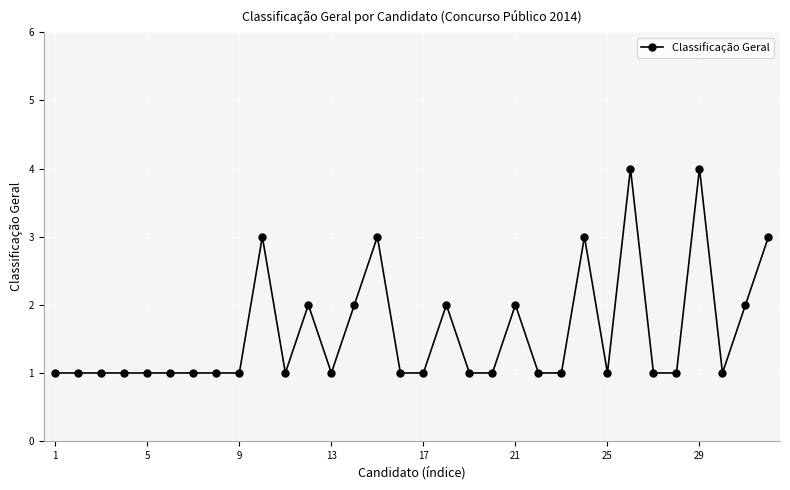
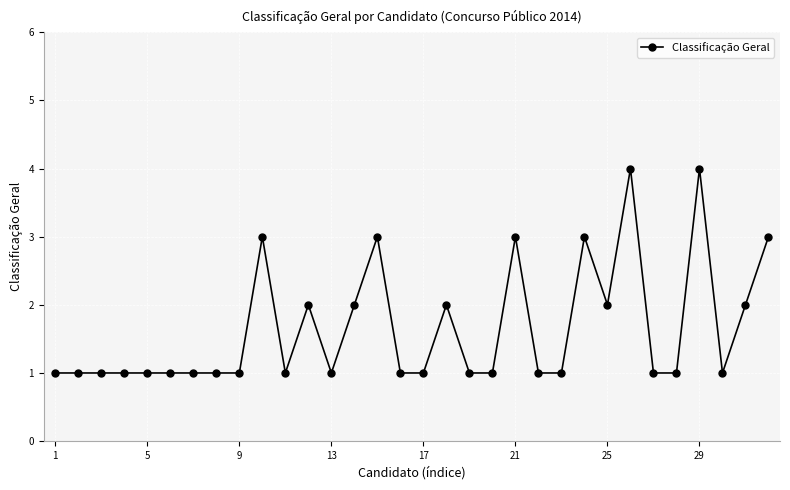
21: 2 -> 3
25: 1 -> 2
